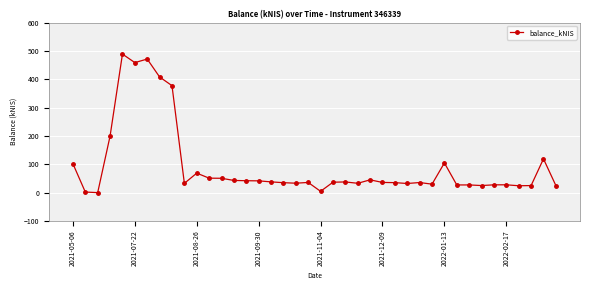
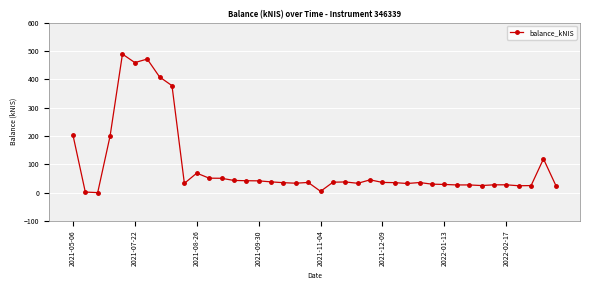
2021-05-06: 100 -> 200
2022-01-13: 100 -> 30
